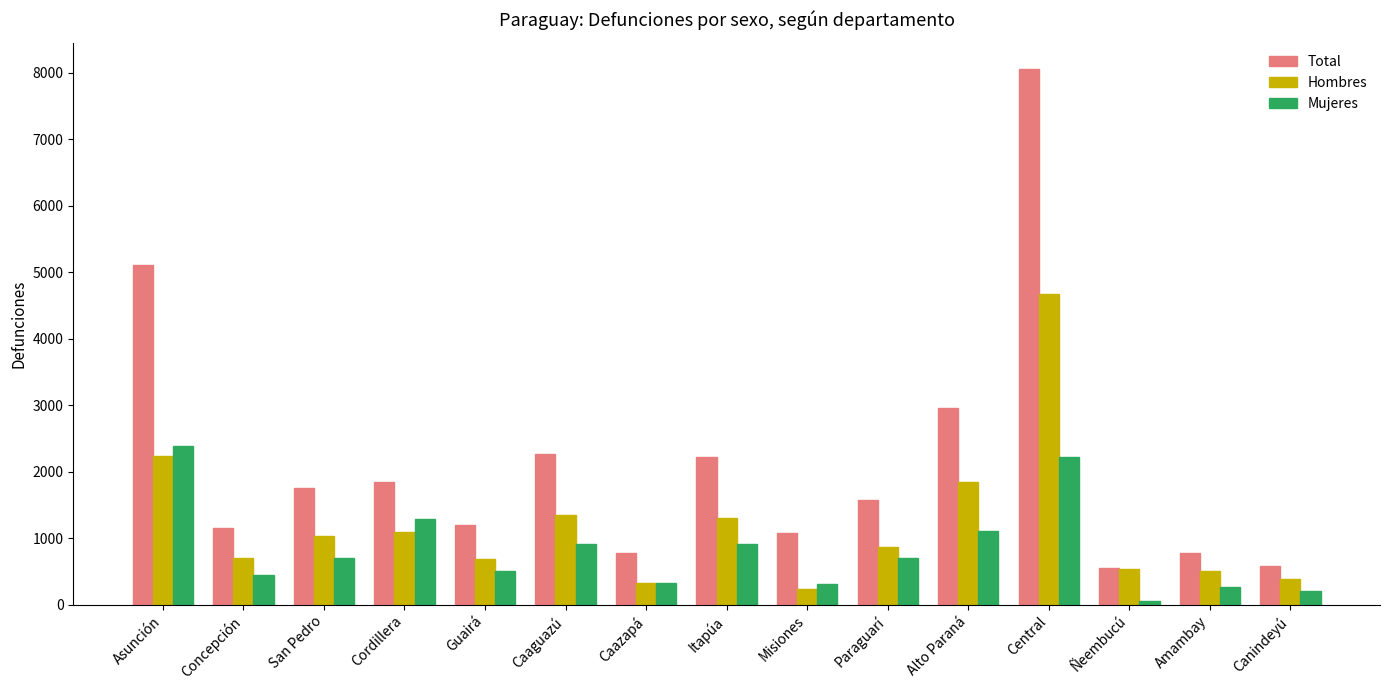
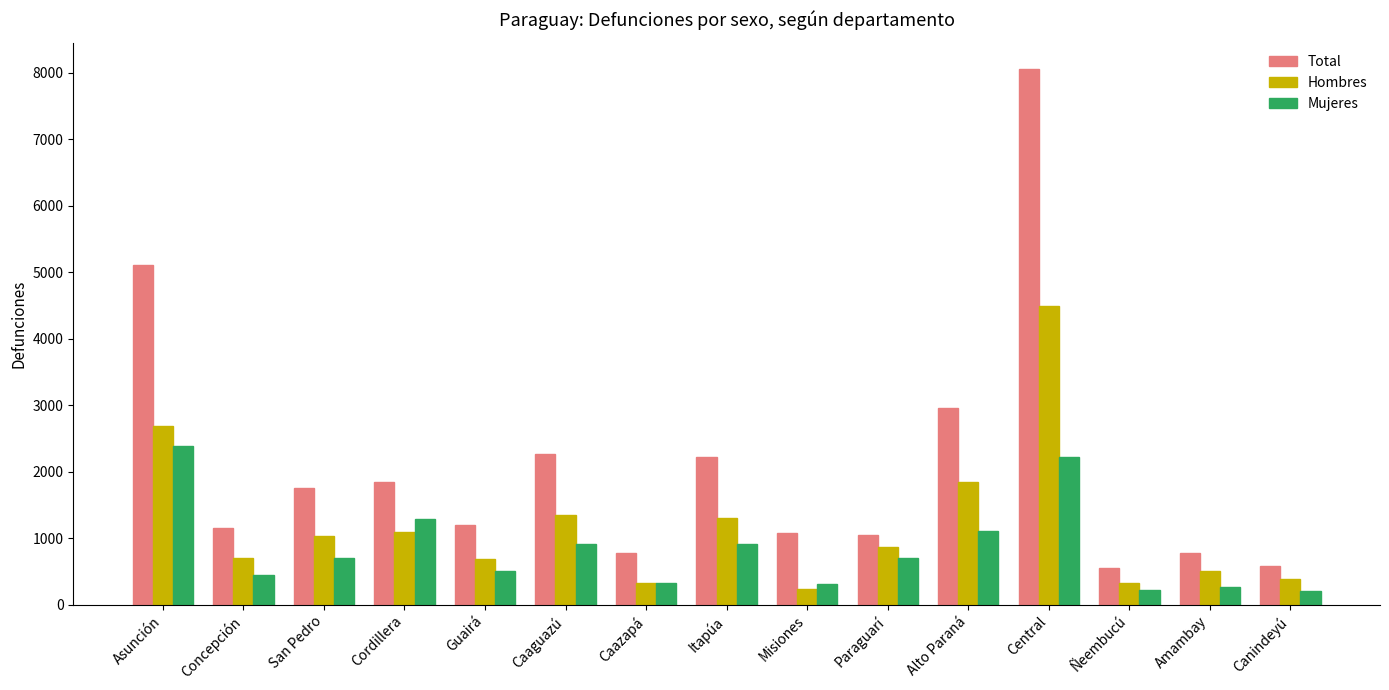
Hombres, Asunción: 2200 -> 2700
Total, Paraguarí: 1600 -> 1000
Hombres, Central: 4700 -> 4500
Hombres, Ñeembucú: 500 -> 300
Mujeres, Ñeembucú: 100 -> 200
